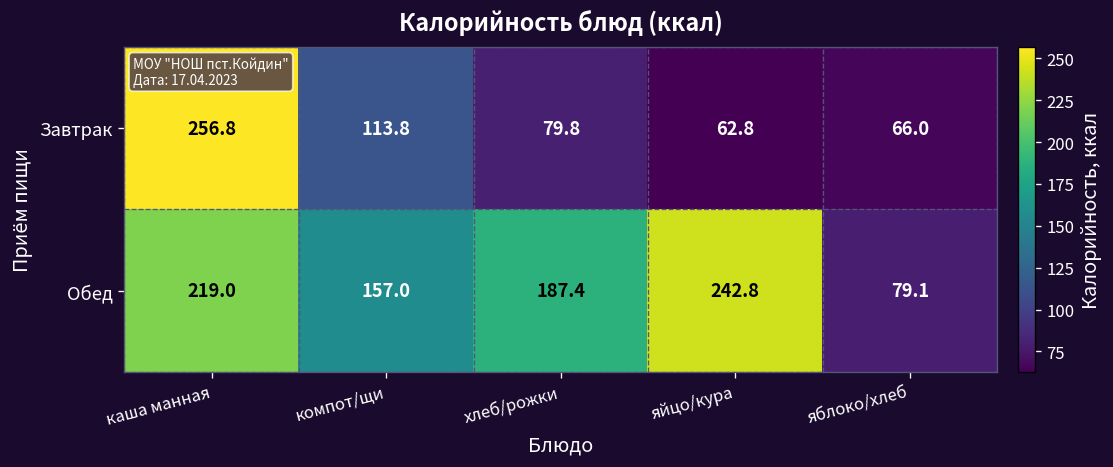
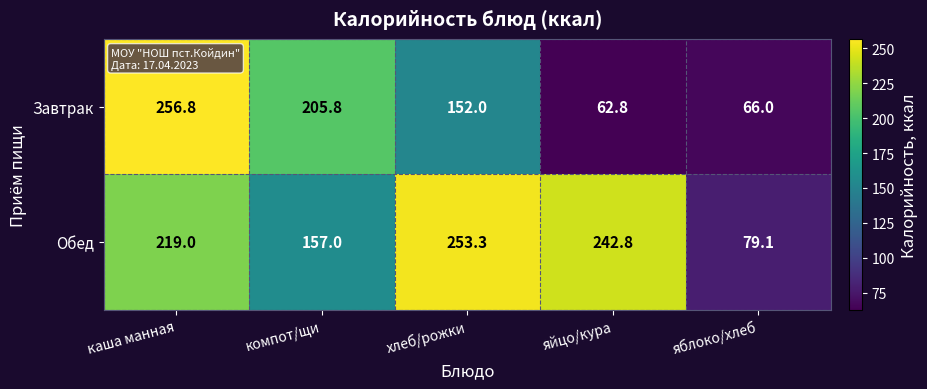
Завтрак, компот/щи: 113.8 -> 205.8
Завтрак, хлеб/рожки: 79.8 -> 152.0
Обед, хлеб/рожки: 187.4 -> 253.3
